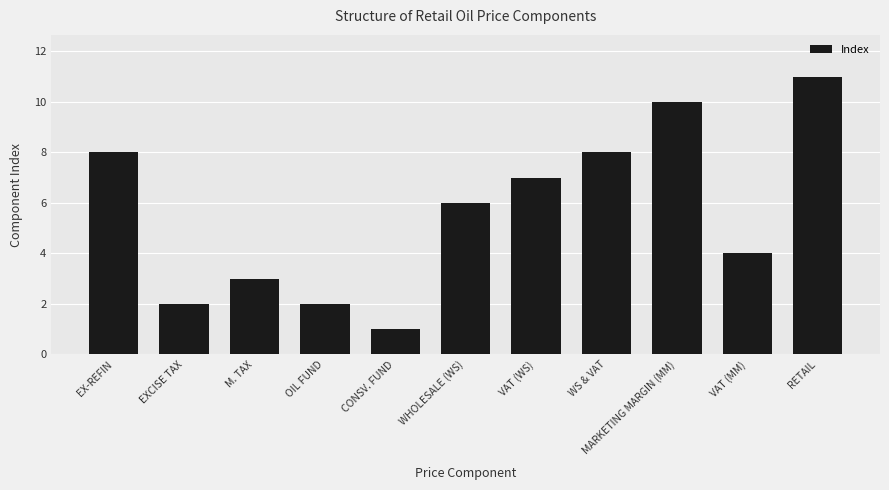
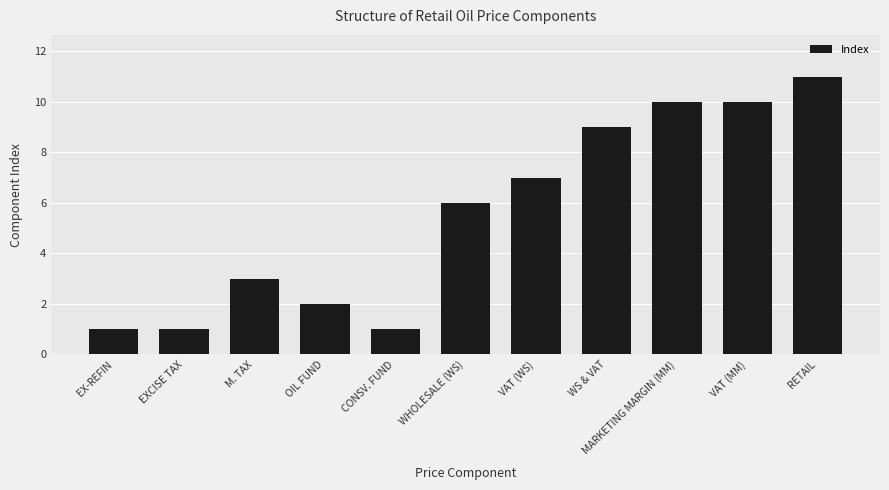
EX-REFIN: 8 -> 1
EXCISE TAX: 2 -> 1
WS & VAT: 8 -> 9
VAT (MM): 4 -> 10
